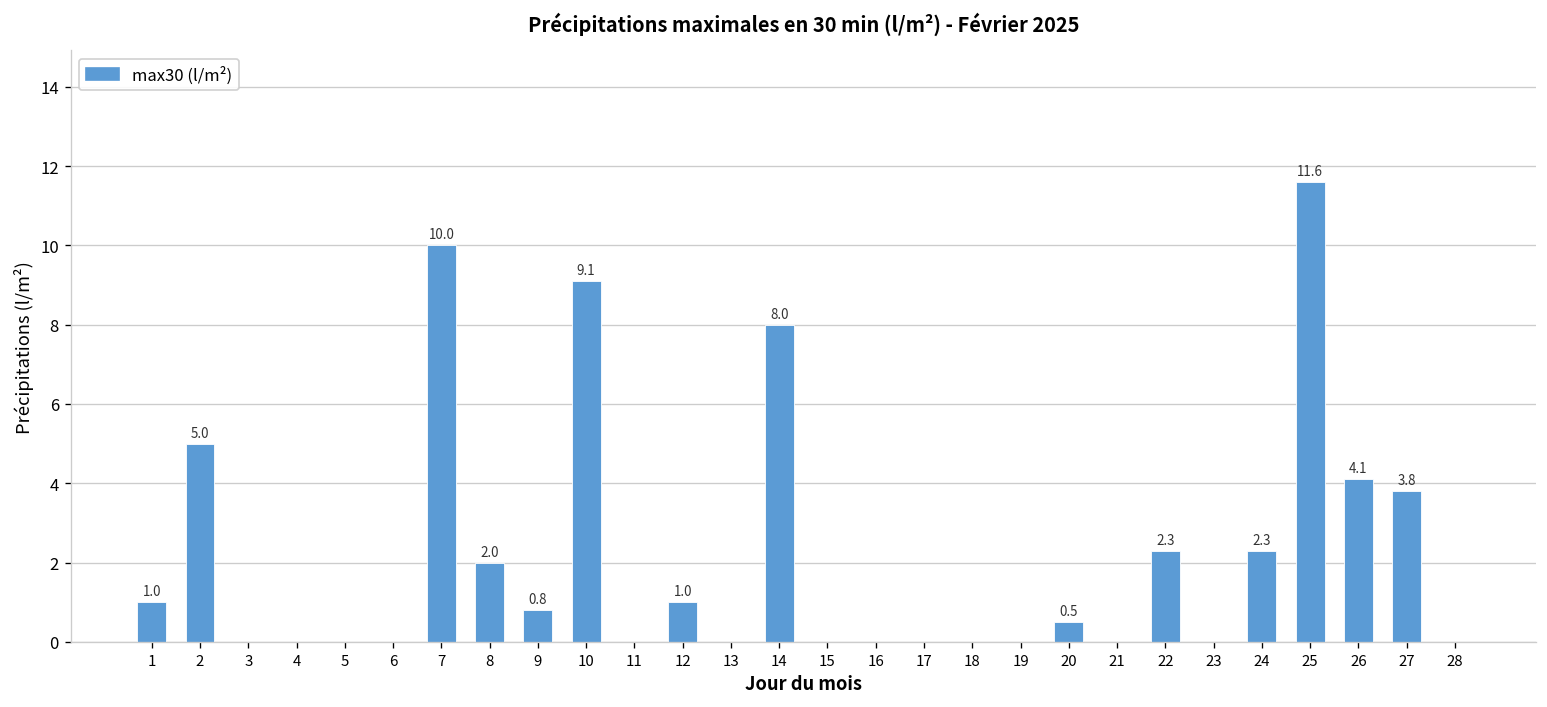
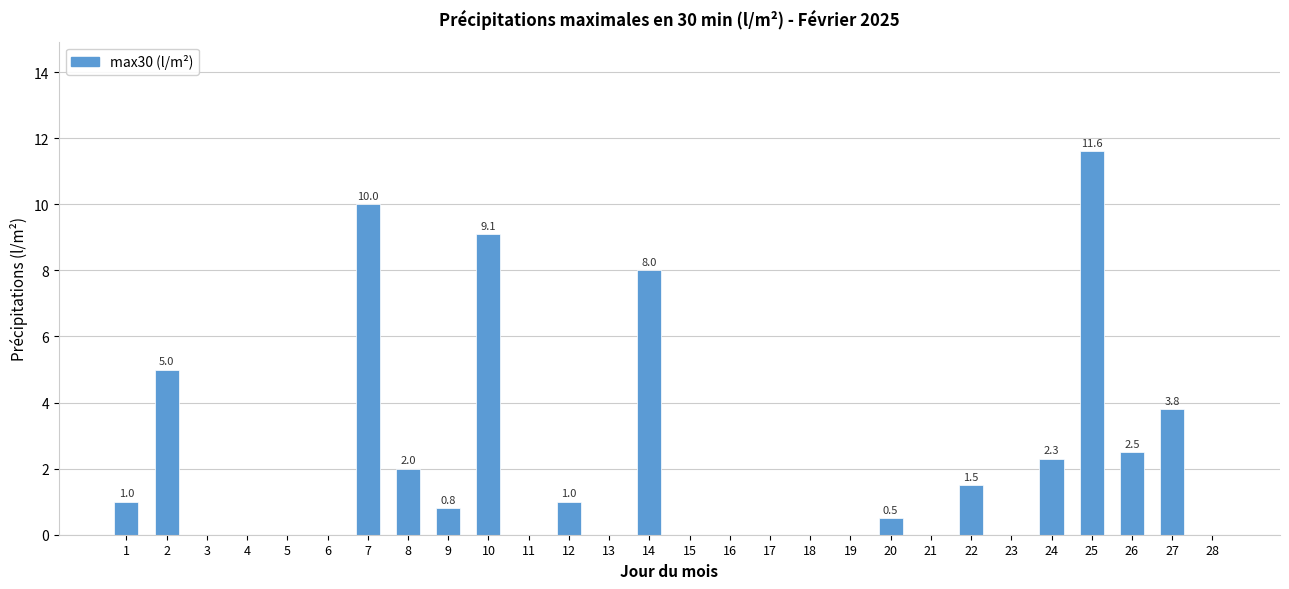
22: 2.3 -> 1.5
26: 4.1 -> 2.5
